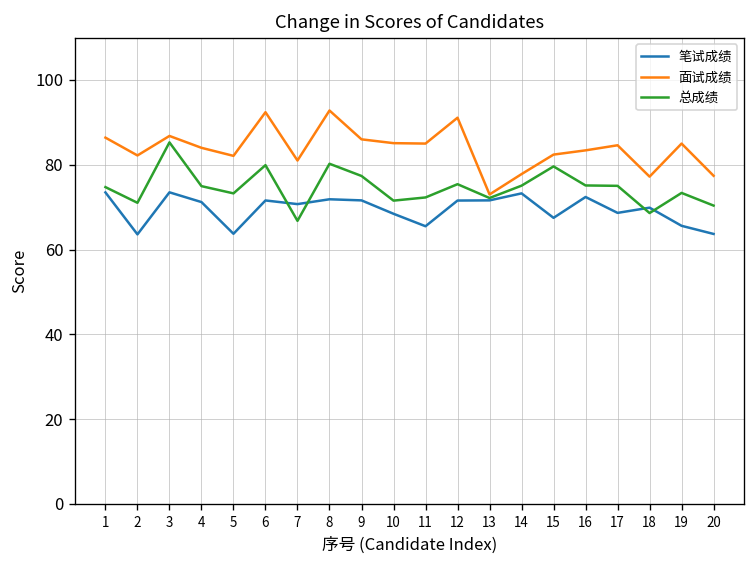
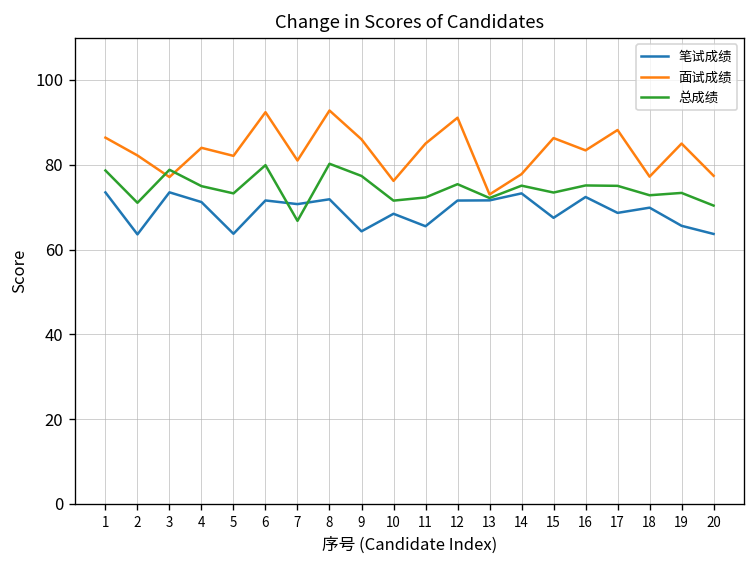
总成绩, 1: 75 -> 79
面试成绩, 3: 87 -> 77
总成绩, 3: 85 -> 79
笔试成绩, 9: 72 -> 64
面试成绩, 10: 85 -> 76
面试成绩, 15: 82 -> 86
总成绩, 15: 80 -> 73
面试成绩, 17: 85 -> 88
总成绩, 18: 69 -> 73
